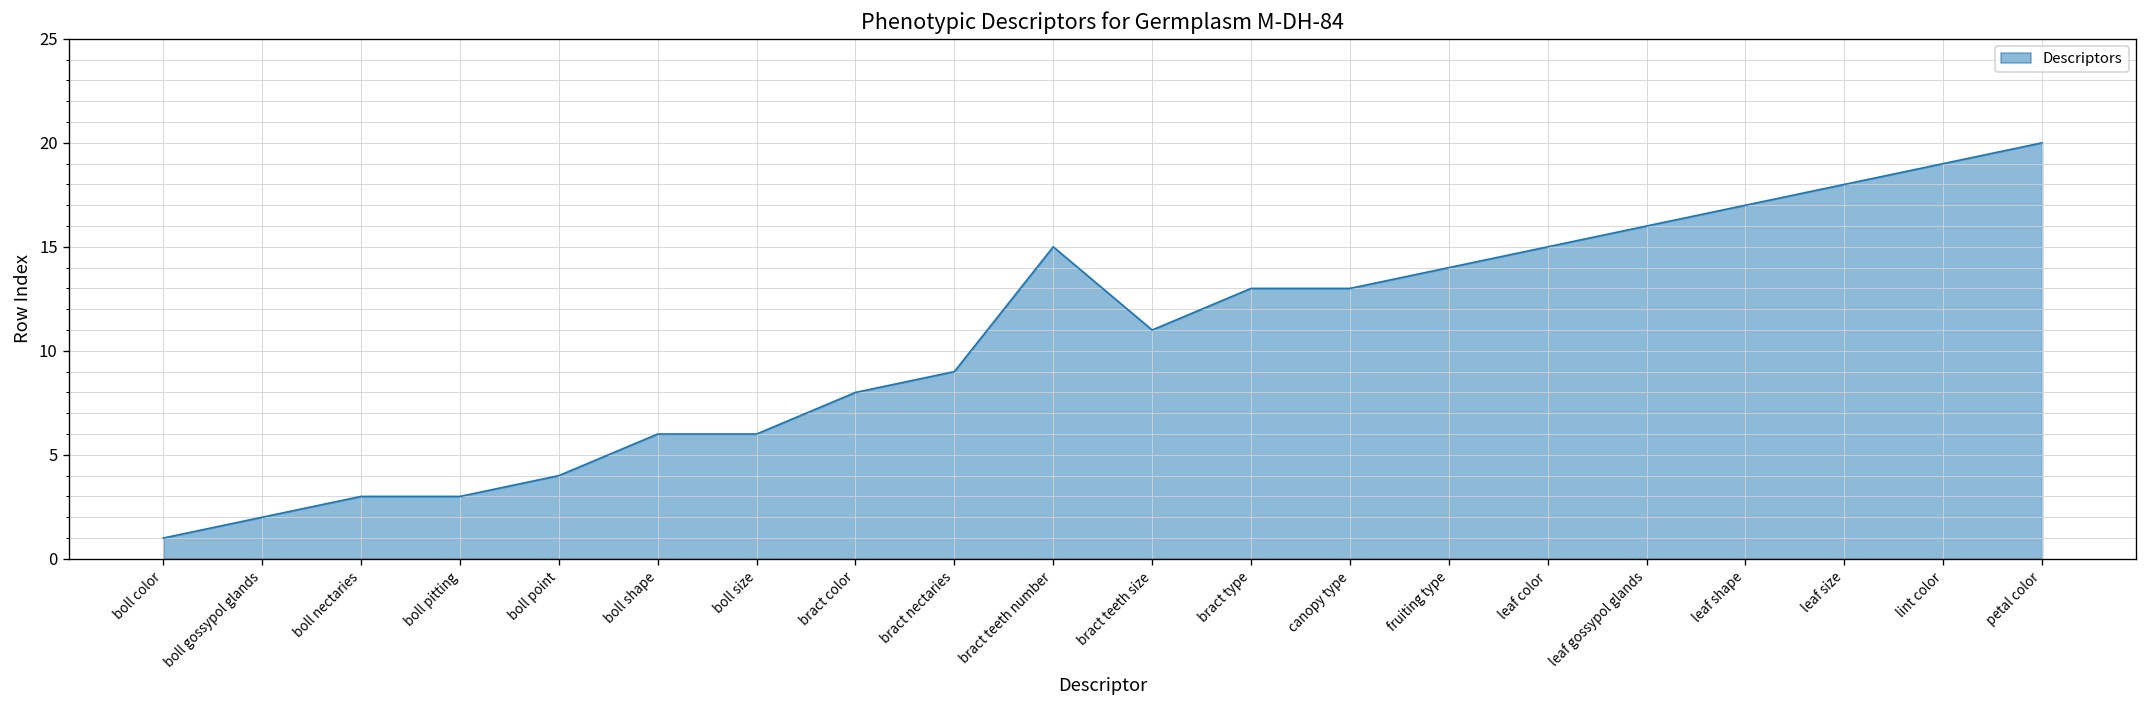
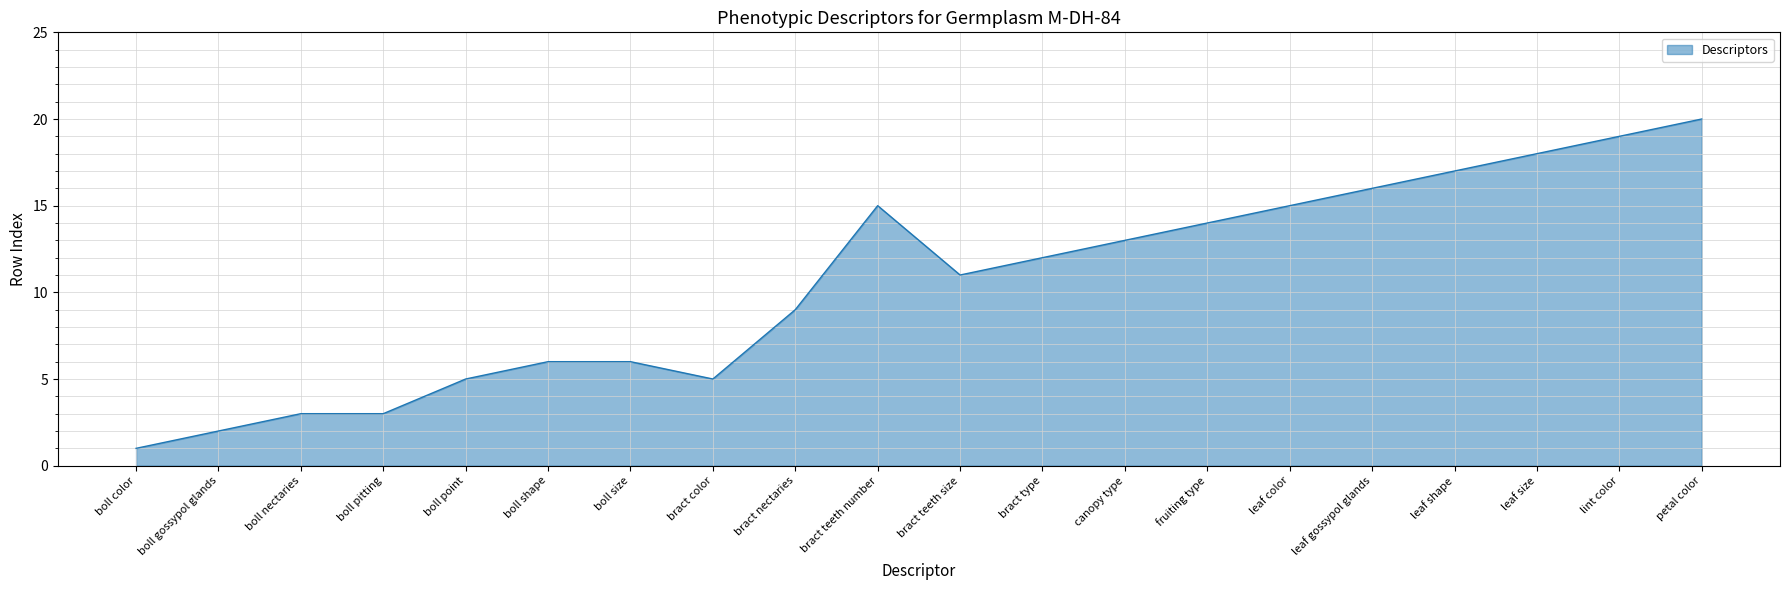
boll point: 4 -> 5
bract color: 8 -> 5
bract type: 13 -> 12
